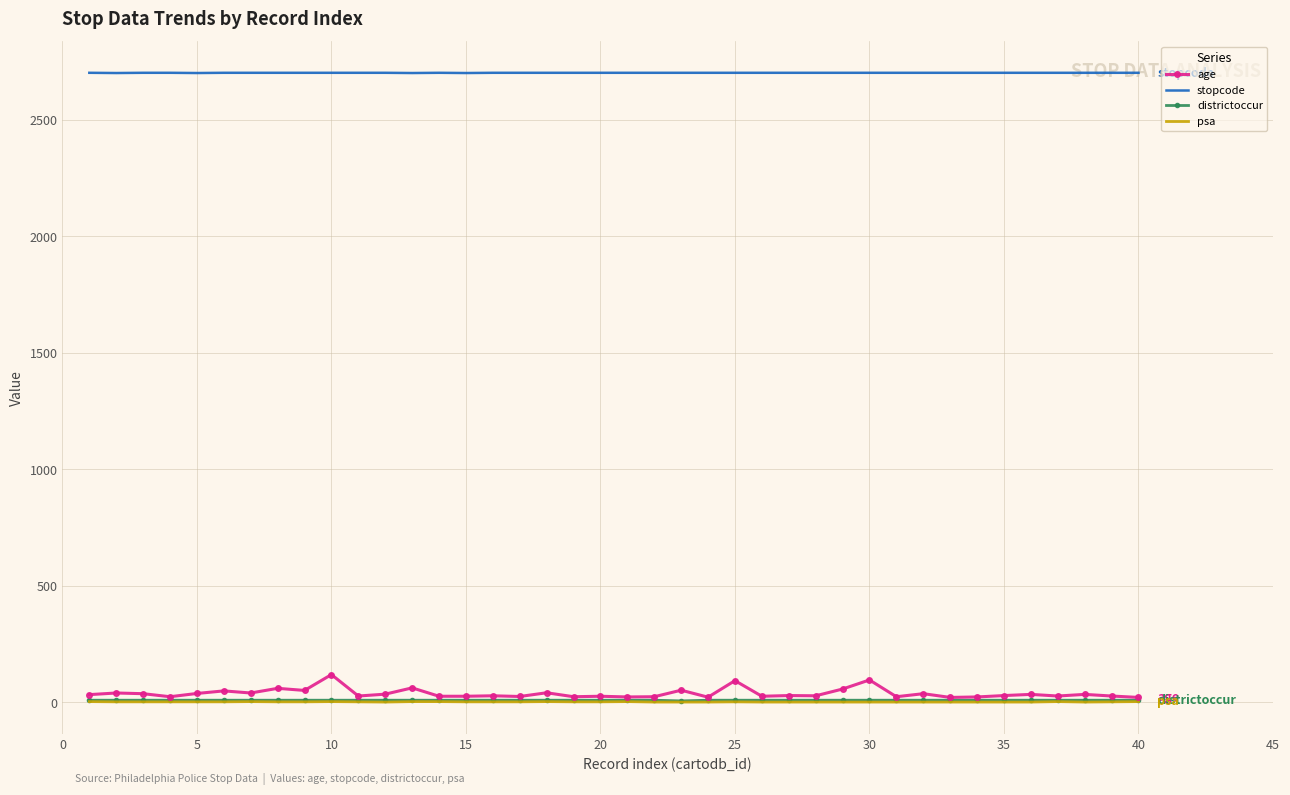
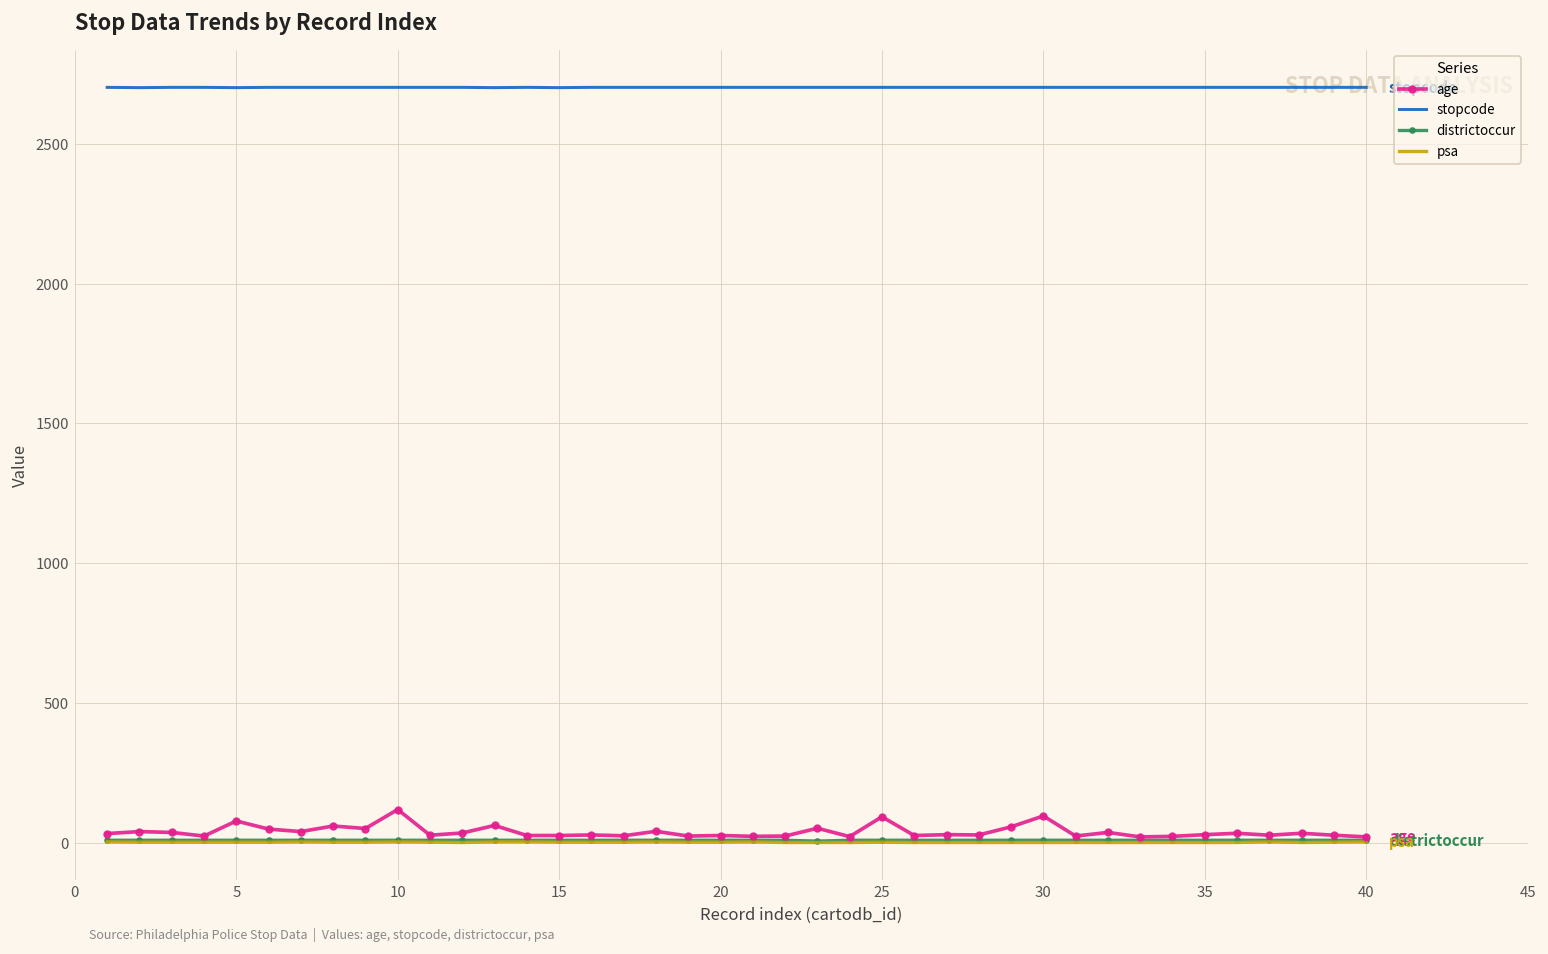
age, 5: 40 -> 80
